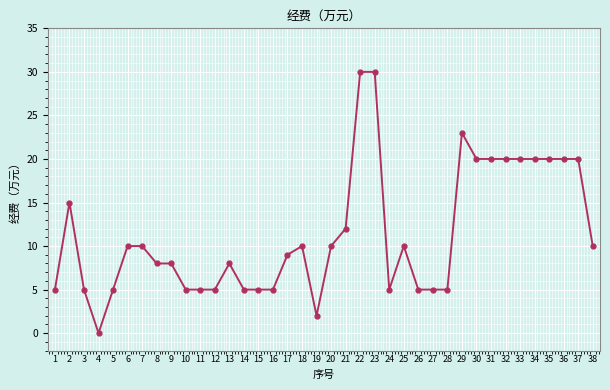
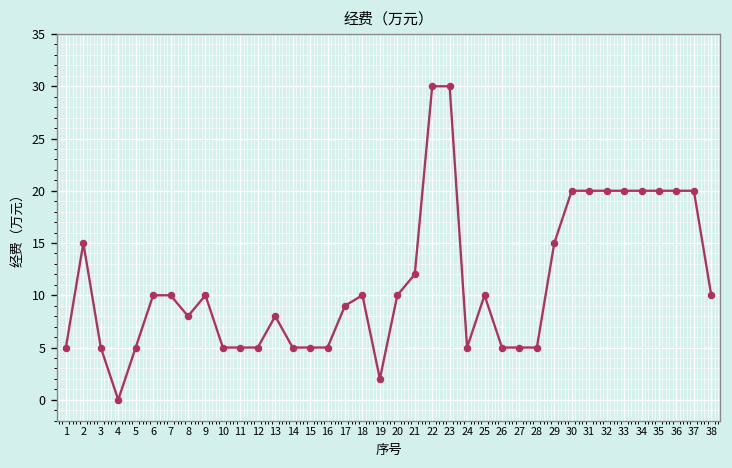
9: 8 -> 10
29: 23 -> 15
